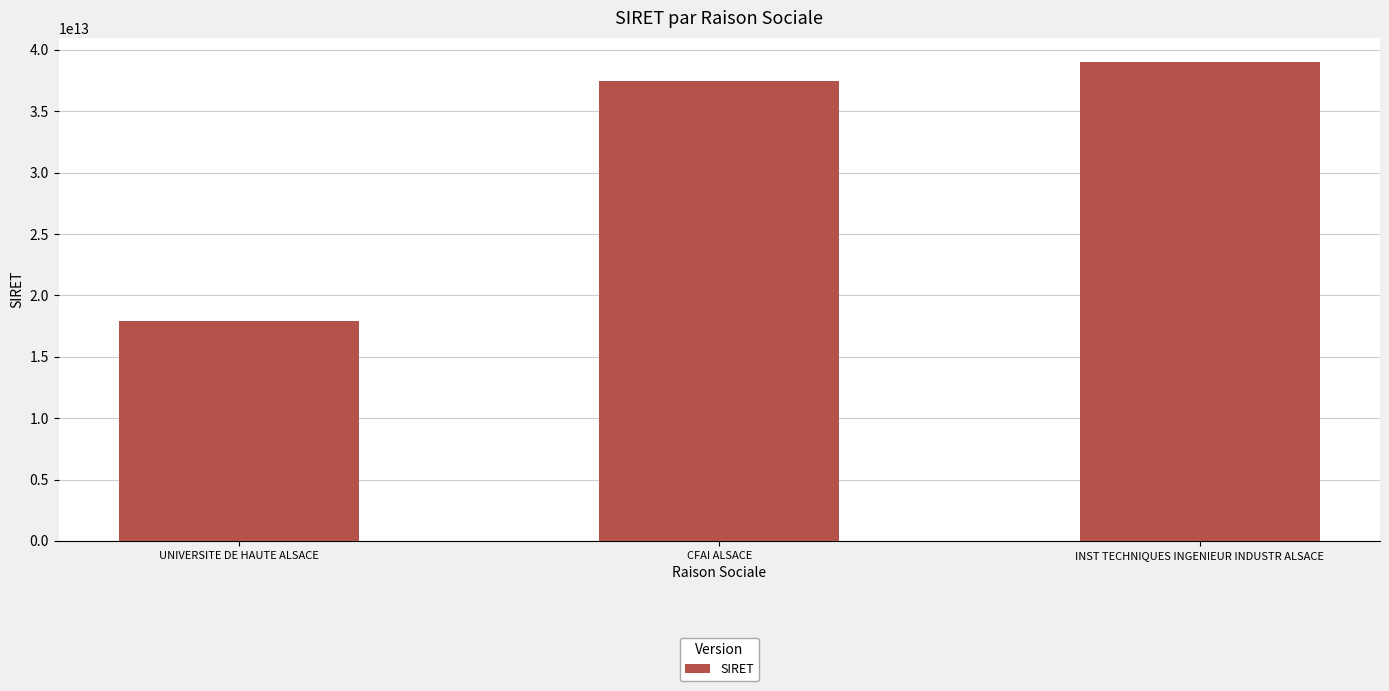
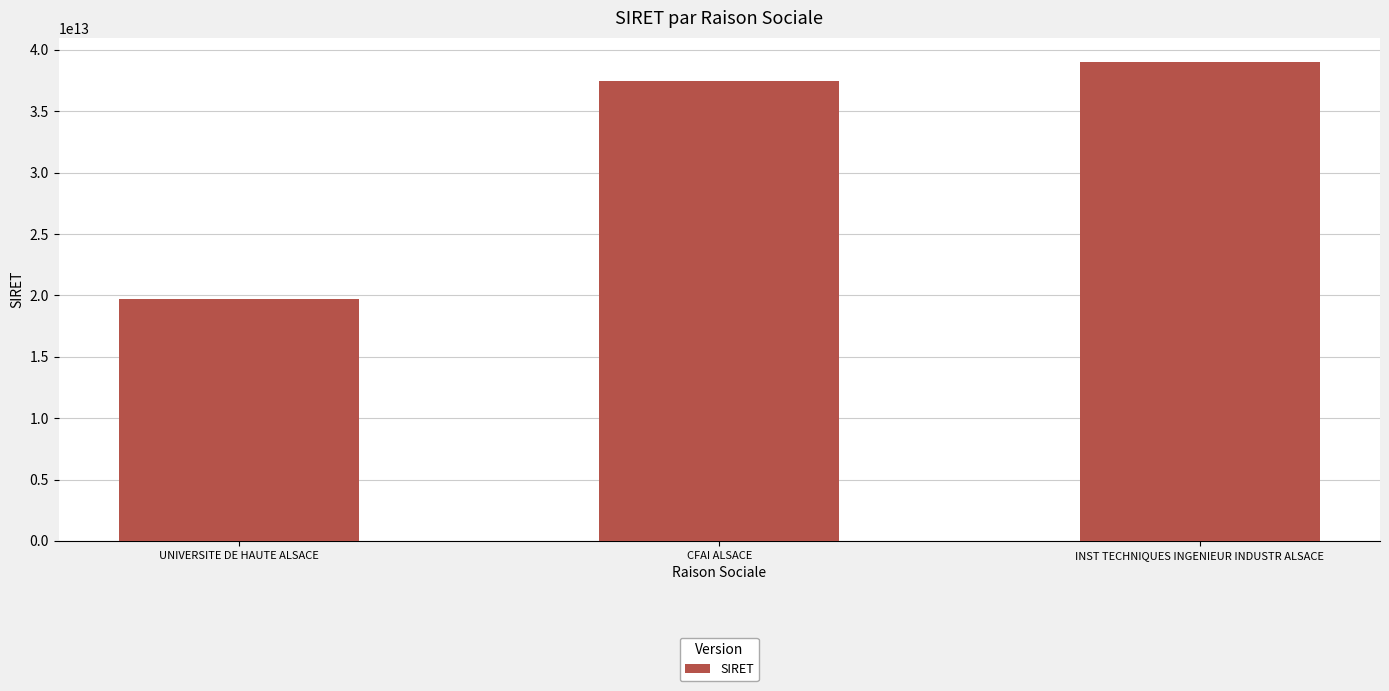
UNIVERSITE DE HAUTE ALSACE: 18000000000000 -> 19700000000000
